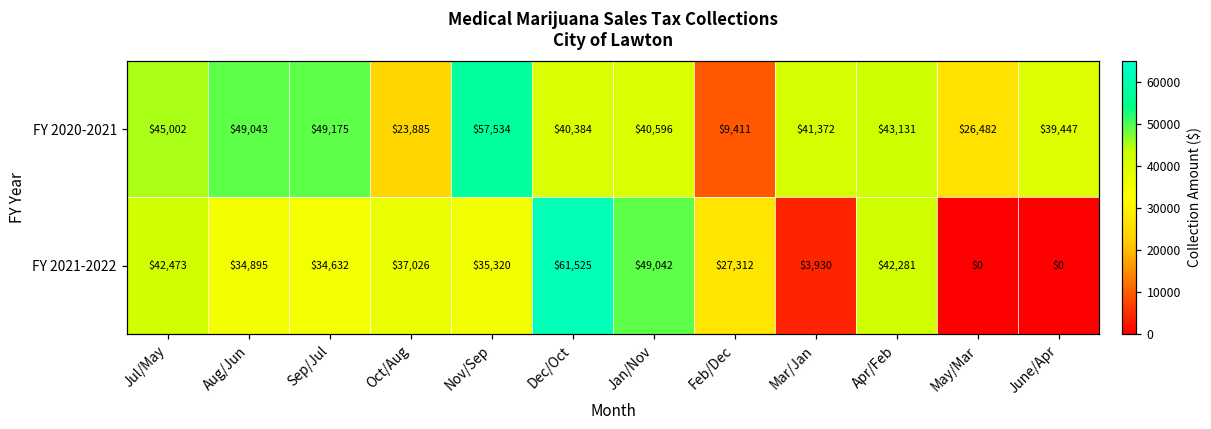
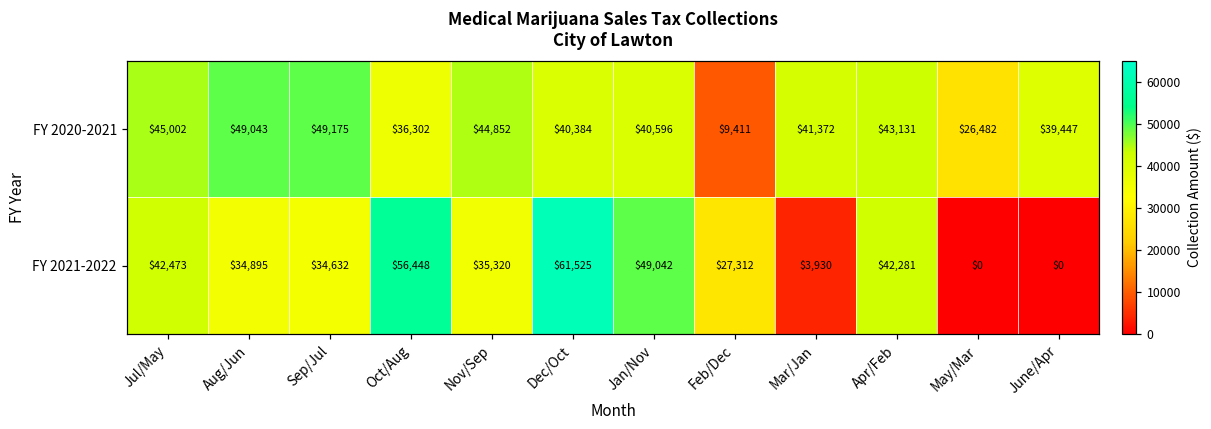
FY 2020-2021, Oct/Aug: $23,885 -> $36,302
FY 2020-2021, Nov/Sep: $57,534 -> $44,852
FY 2021-2022, Oct/Aug: $37,026 -> $56,448
